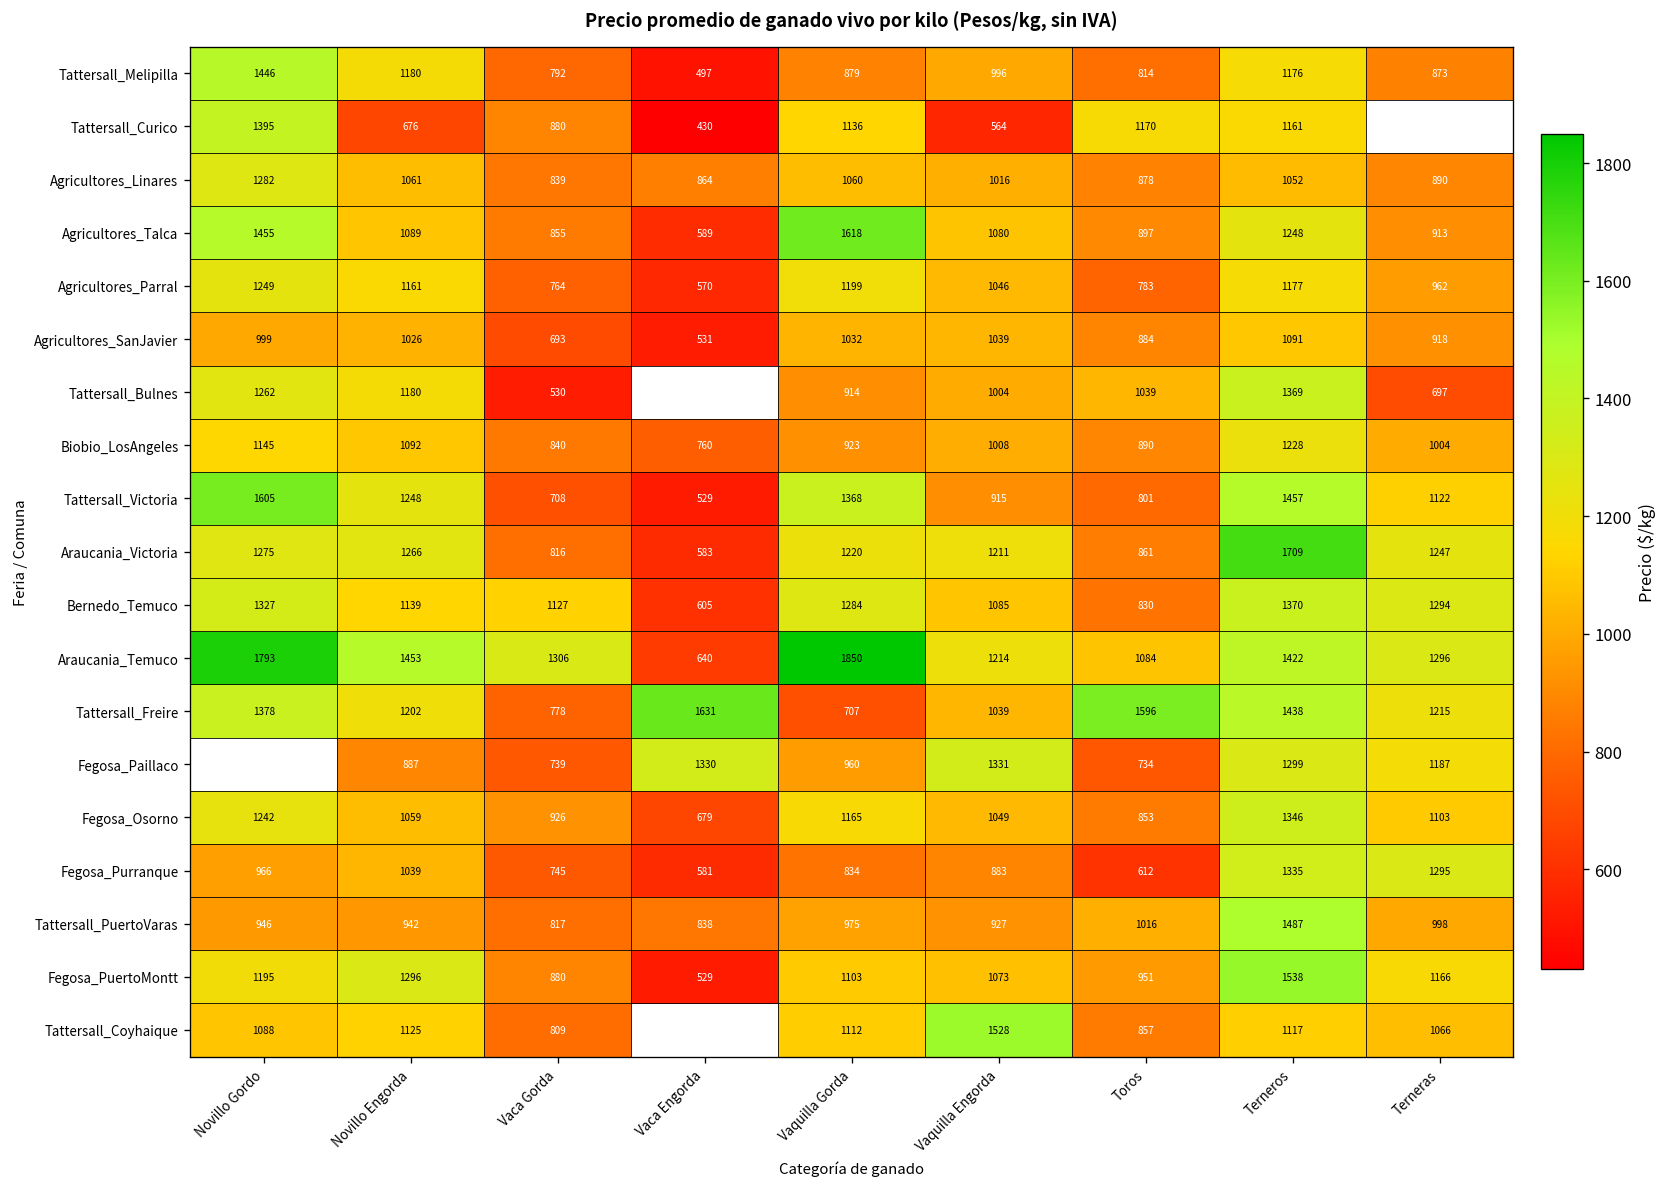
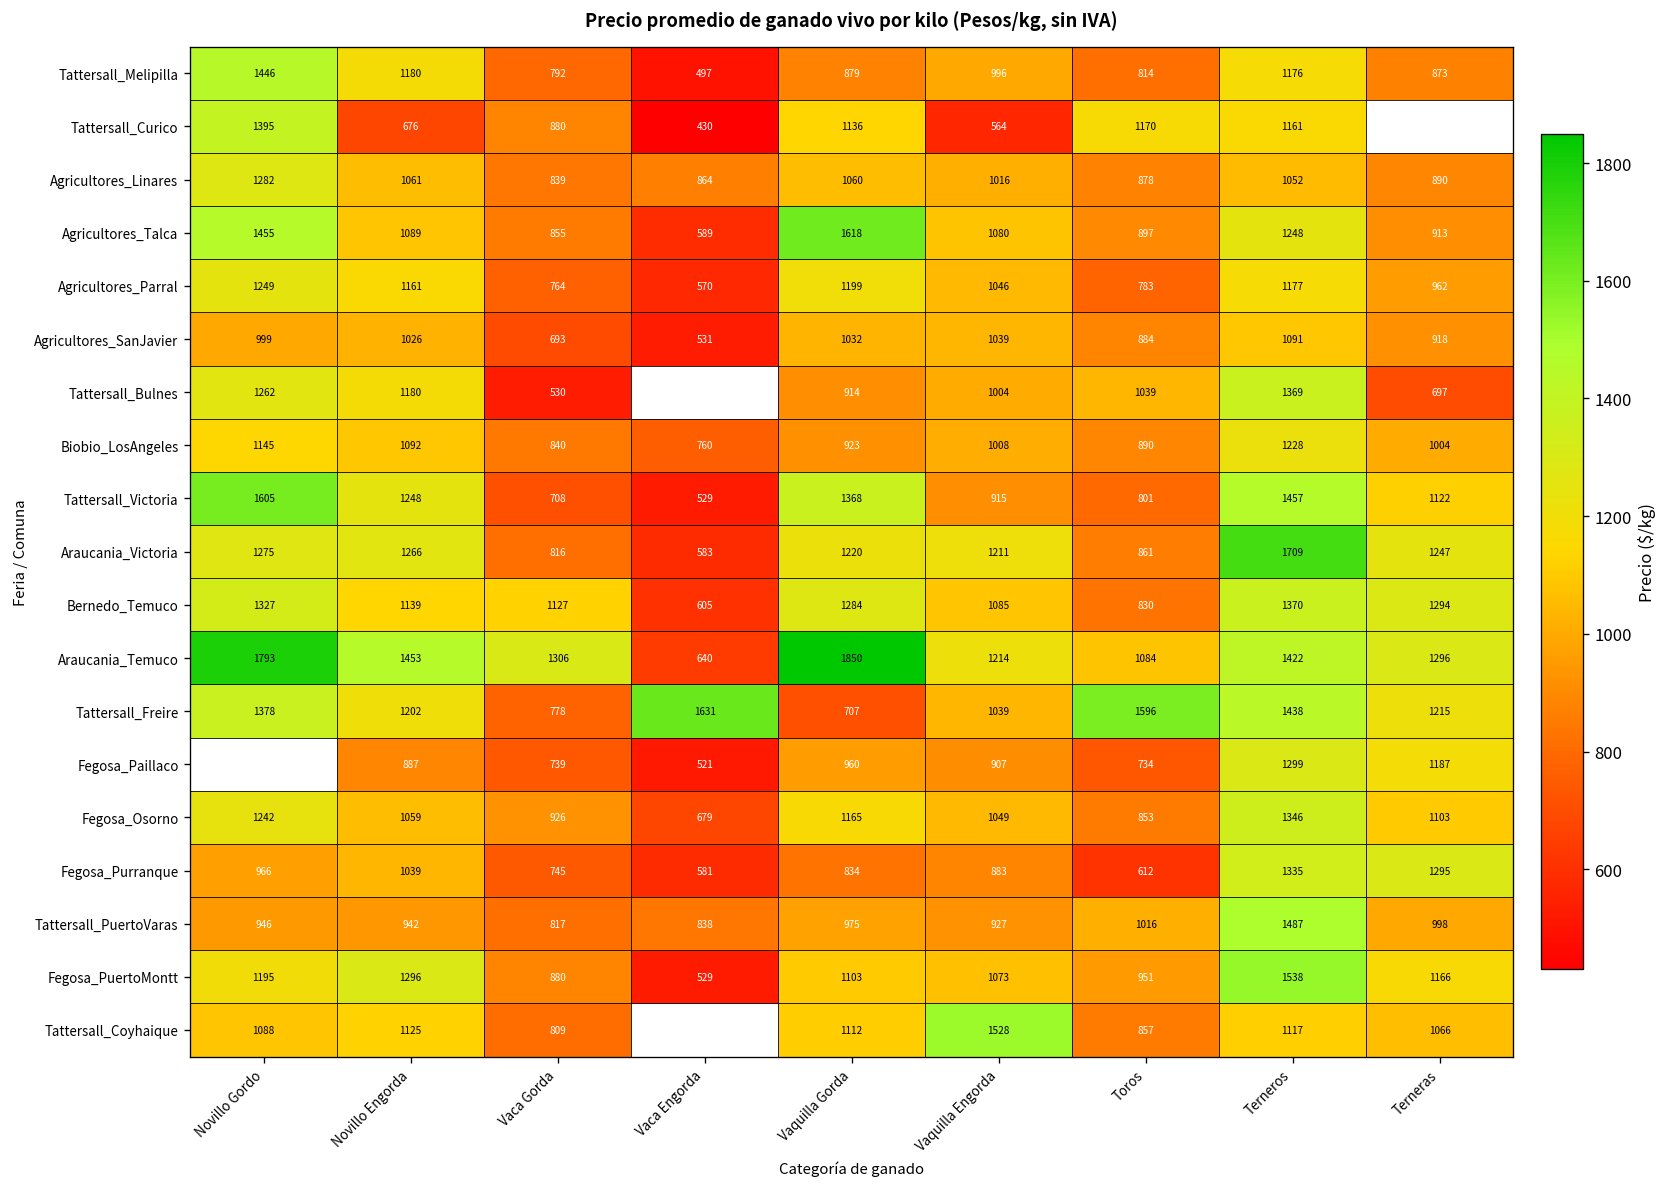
Fegosa_Paillaco, Vaca Engorda: 1330 -> 521
Fegosa_Paillaco, Vaquilla Engorda: 1331 -> 907
